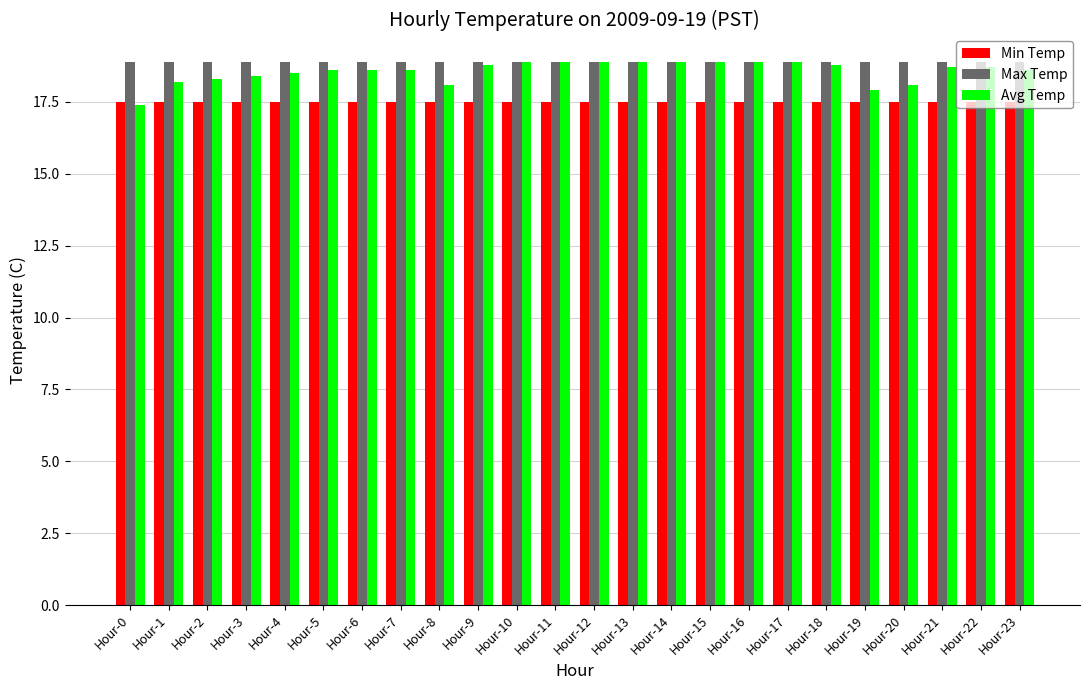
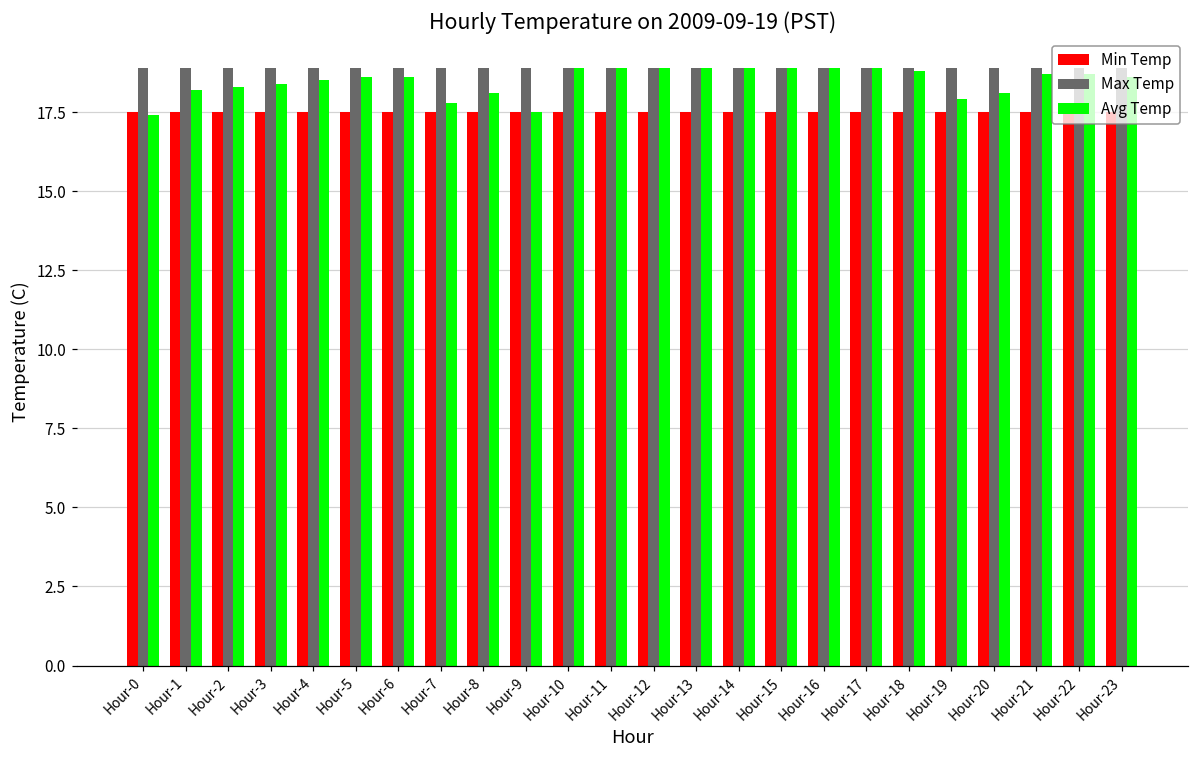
Avg Temp, Hour-7: 18.6 -> 17.8
Avg Temp, Hour-9: 18.8 -> 17.5
